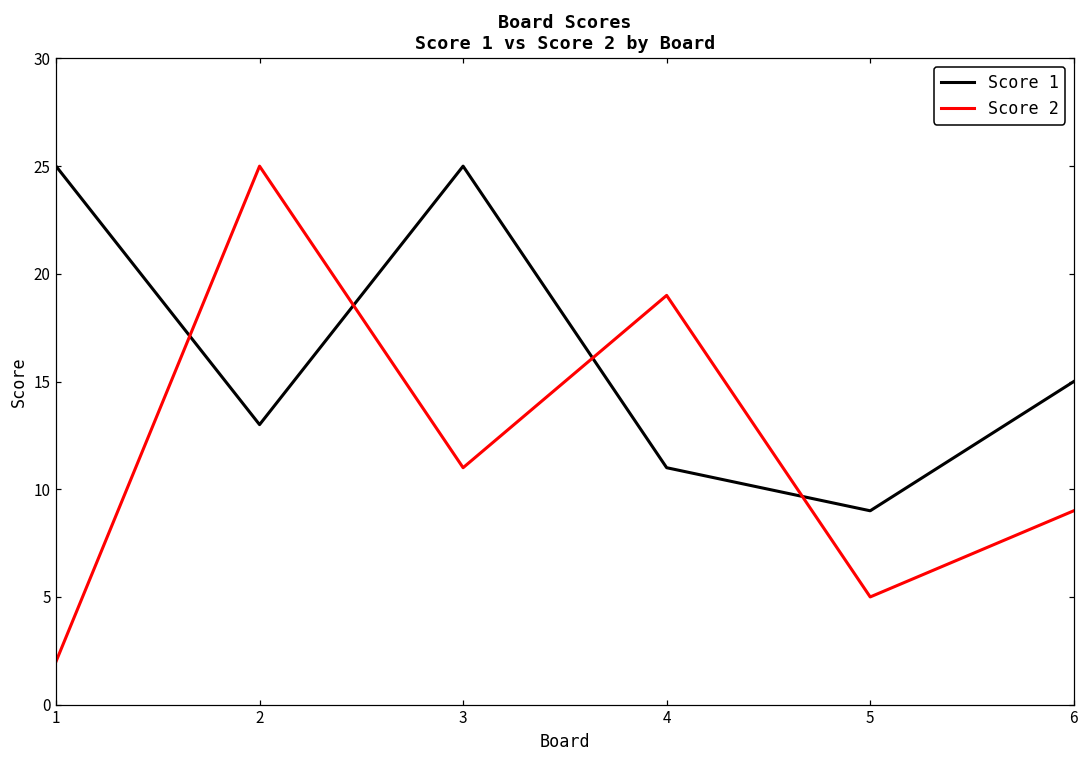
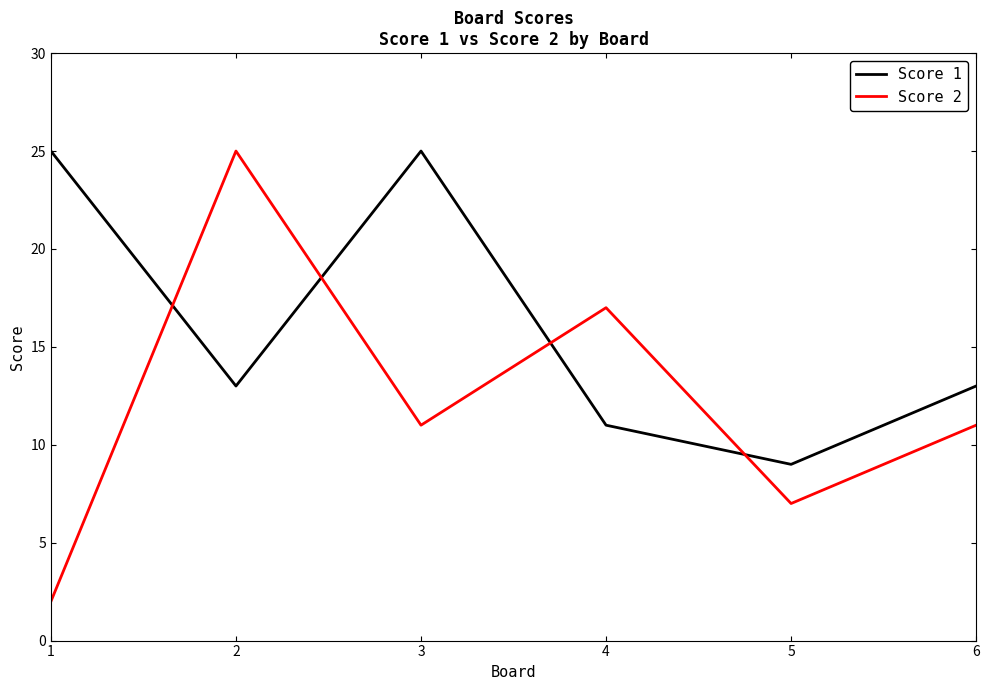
Score 2, 4: 19 -> 17
Score 2, 5: 5 -> 7
Score 1, 6: 15 -> 13
Score 2, 6: 9 -> 11
